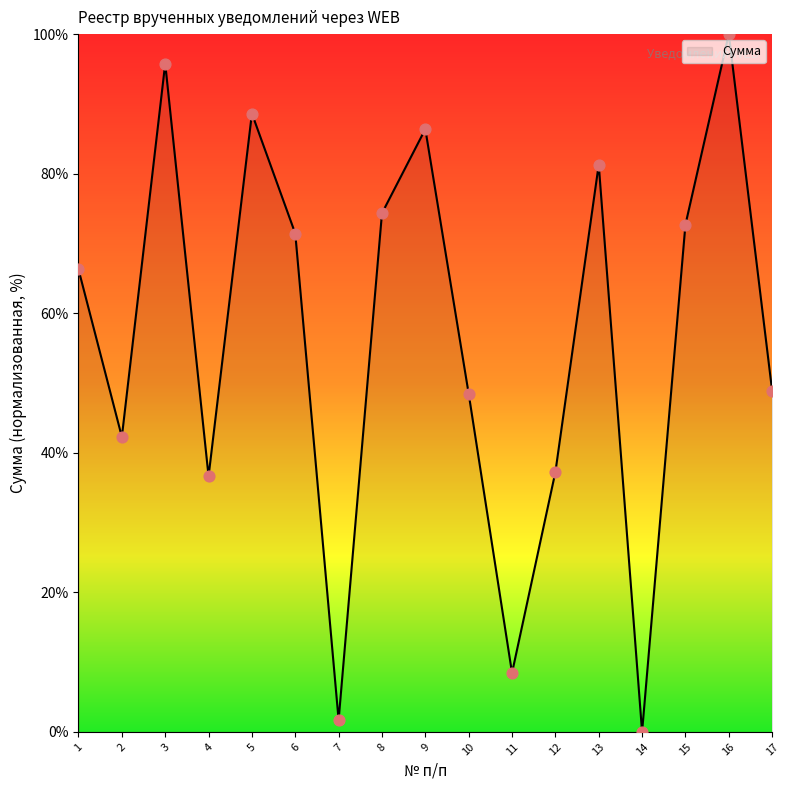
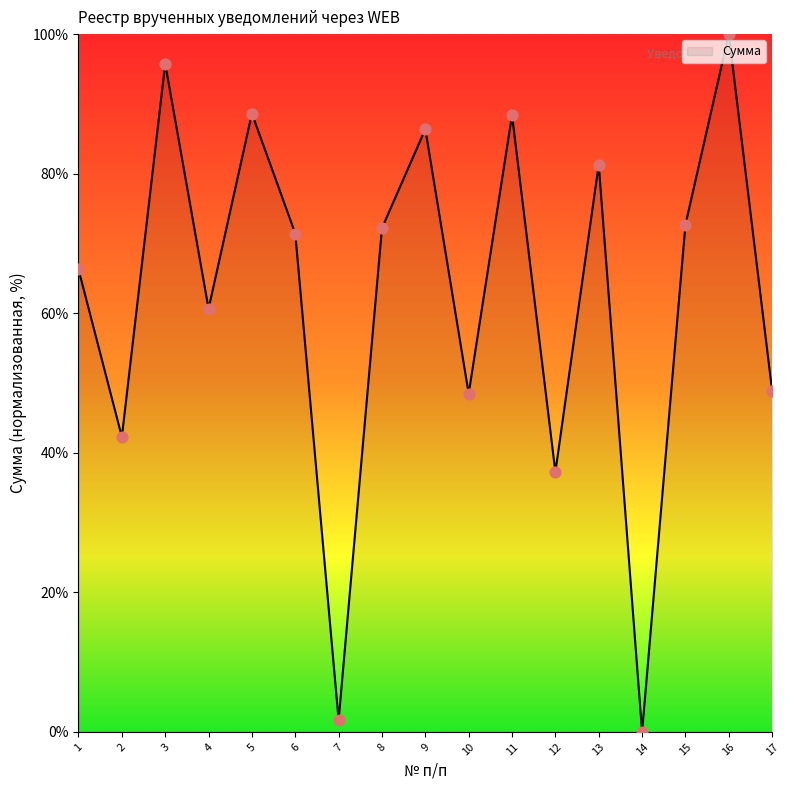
4: 37% -> 61%
8: 74% -> 72%
11: 8% -> 88%
